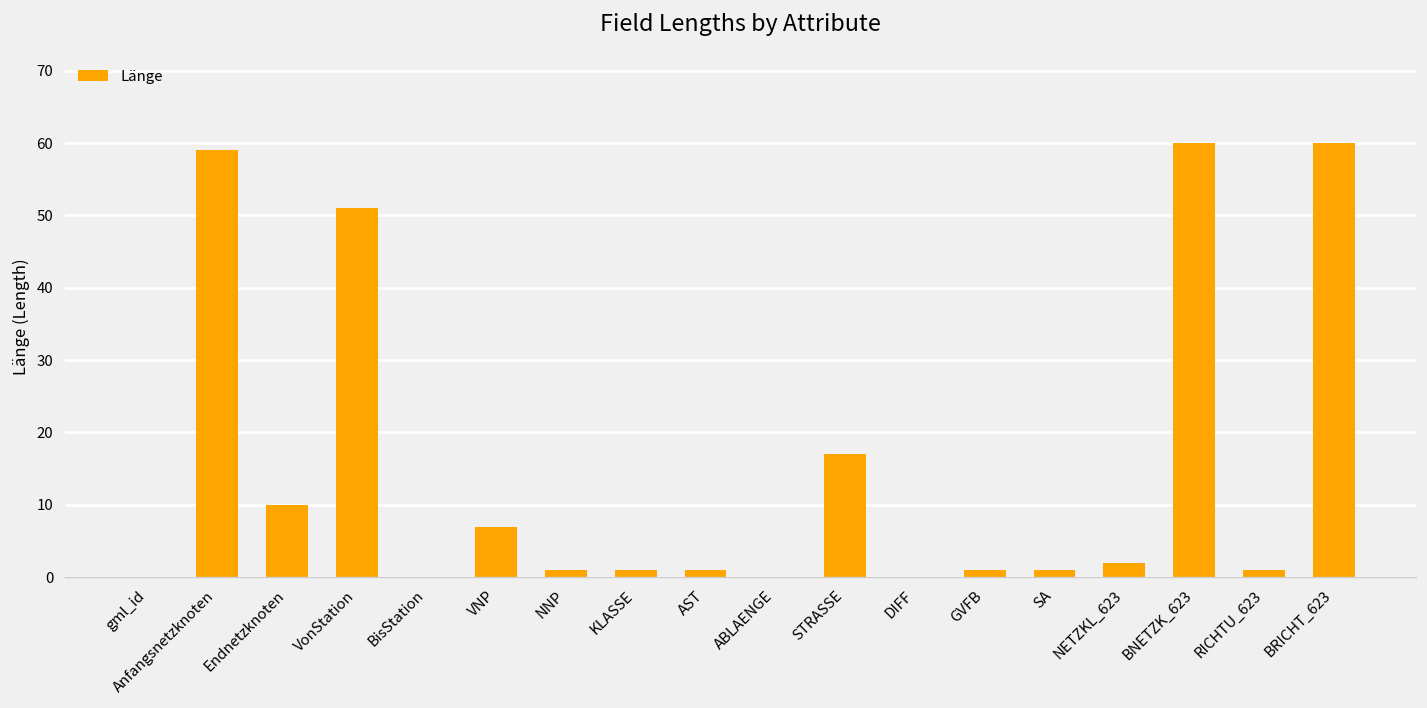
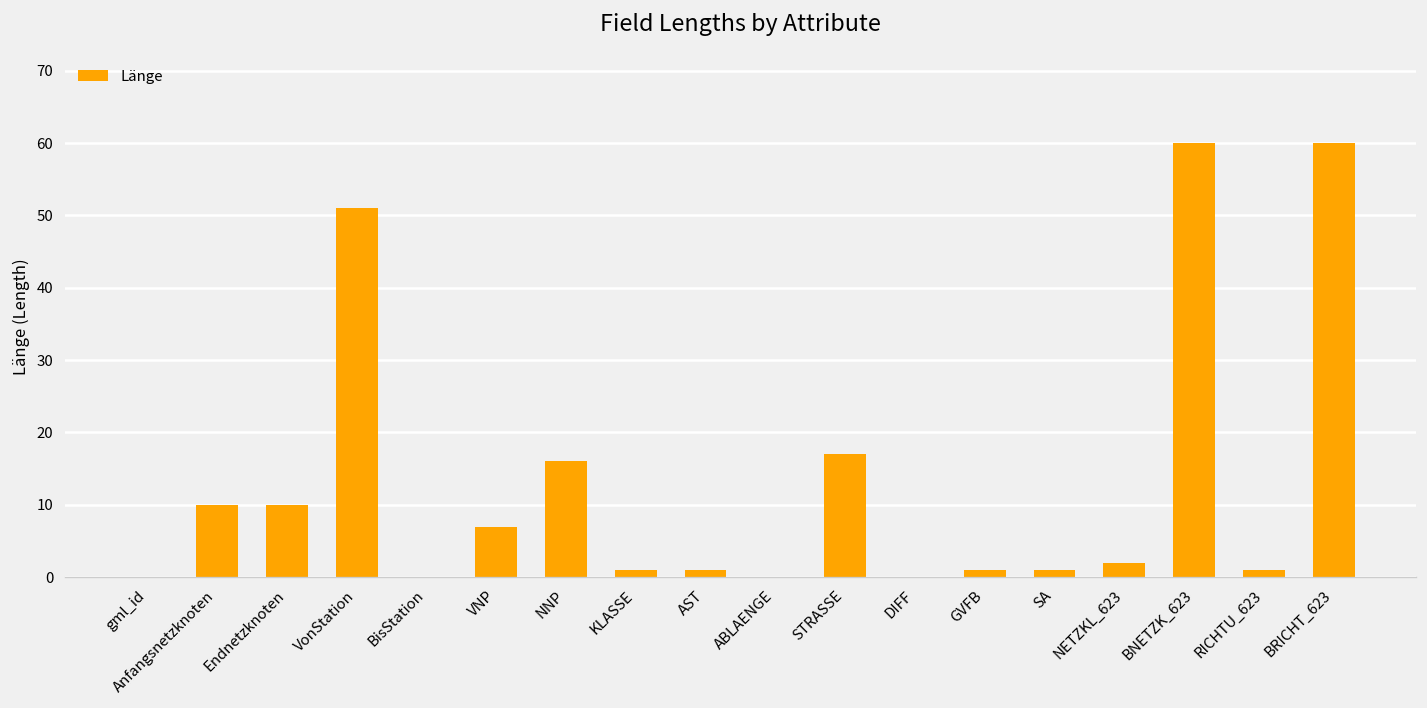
Anfangsnetzknoten: 59 -> 10
NNP: 1 -> 16
